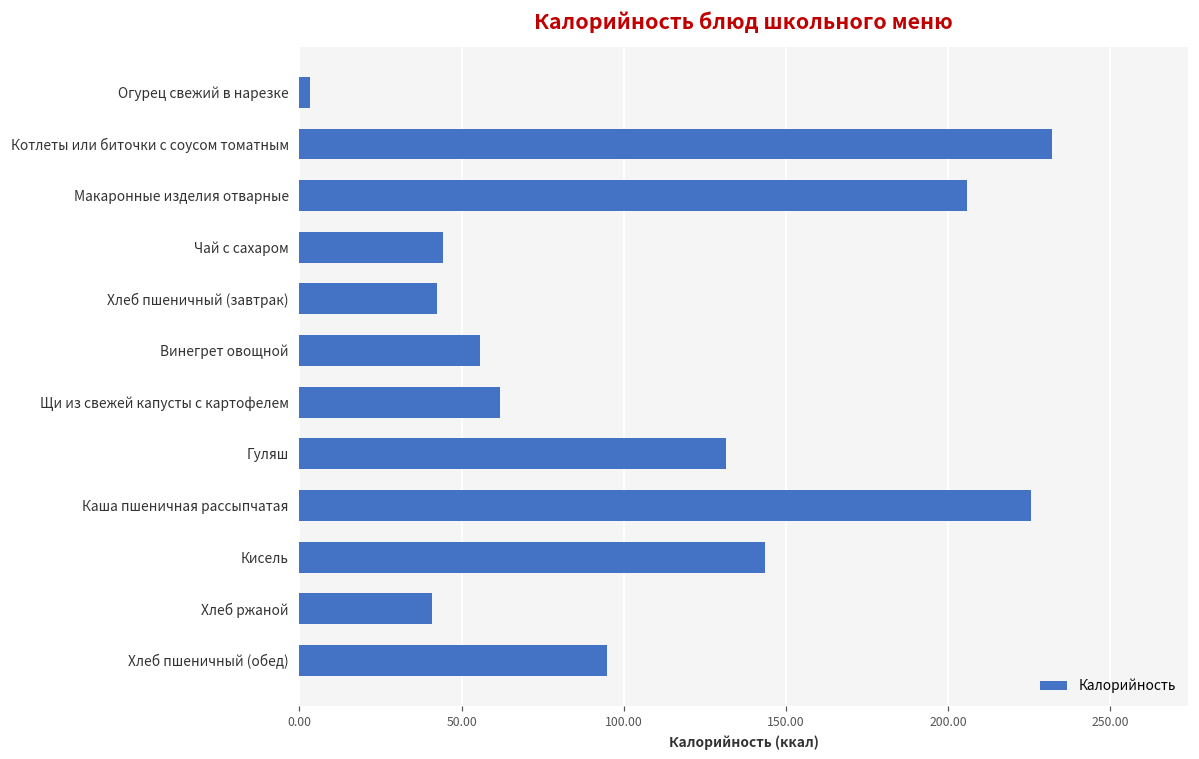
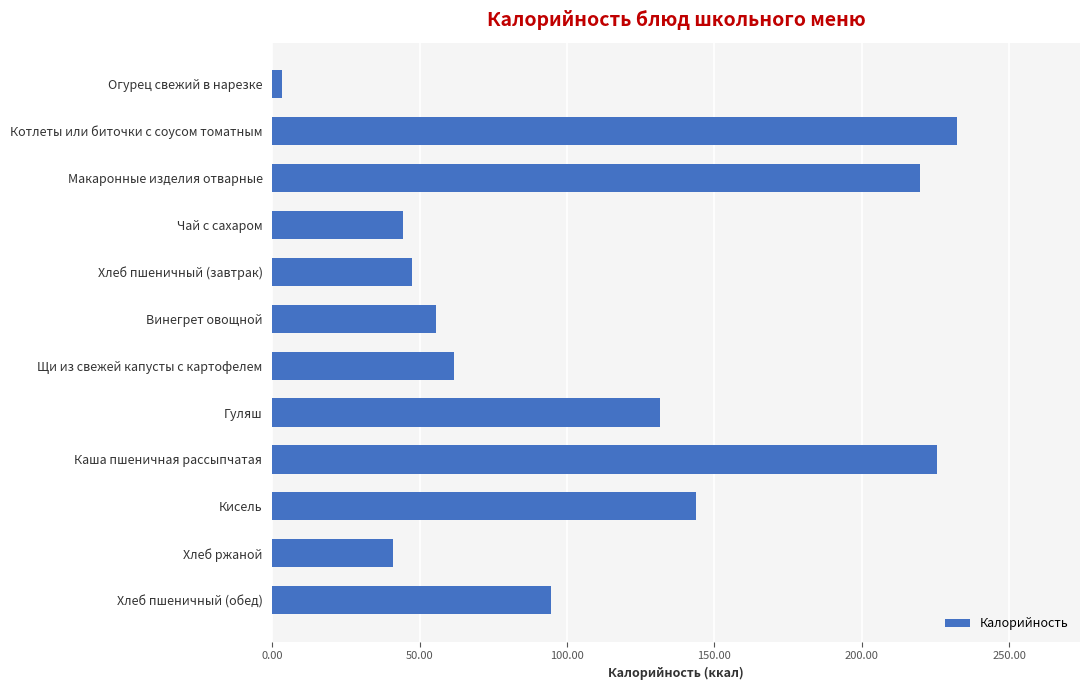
Макаронные изделия отварные: 206 -> 220
Хлеб пшеничный (завтрак): 43 -> 47
